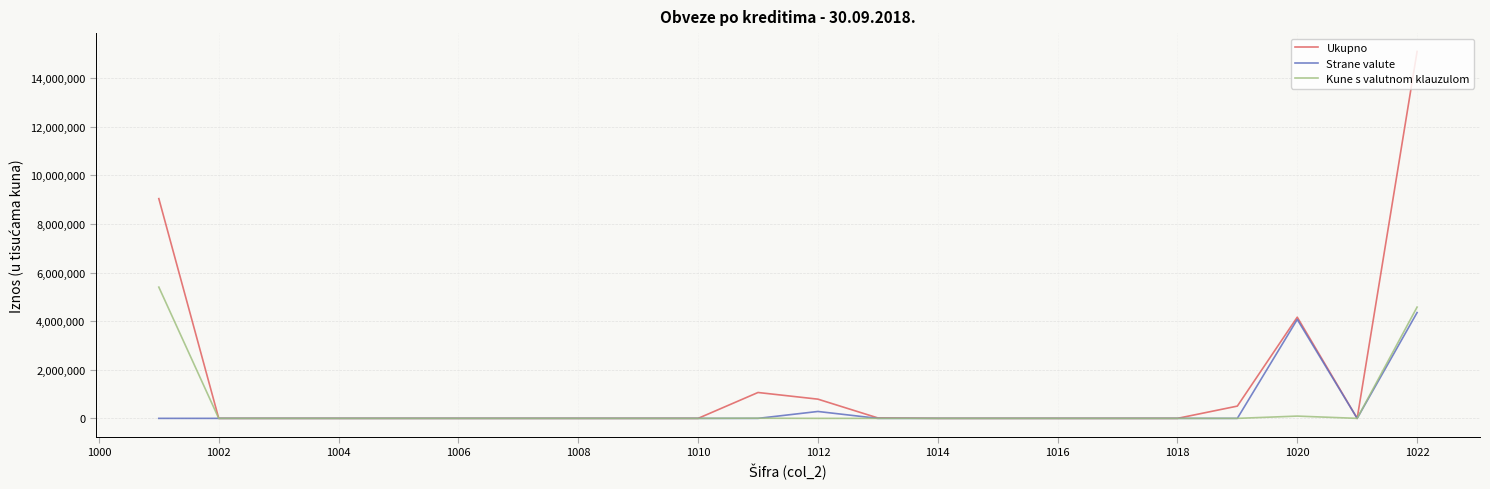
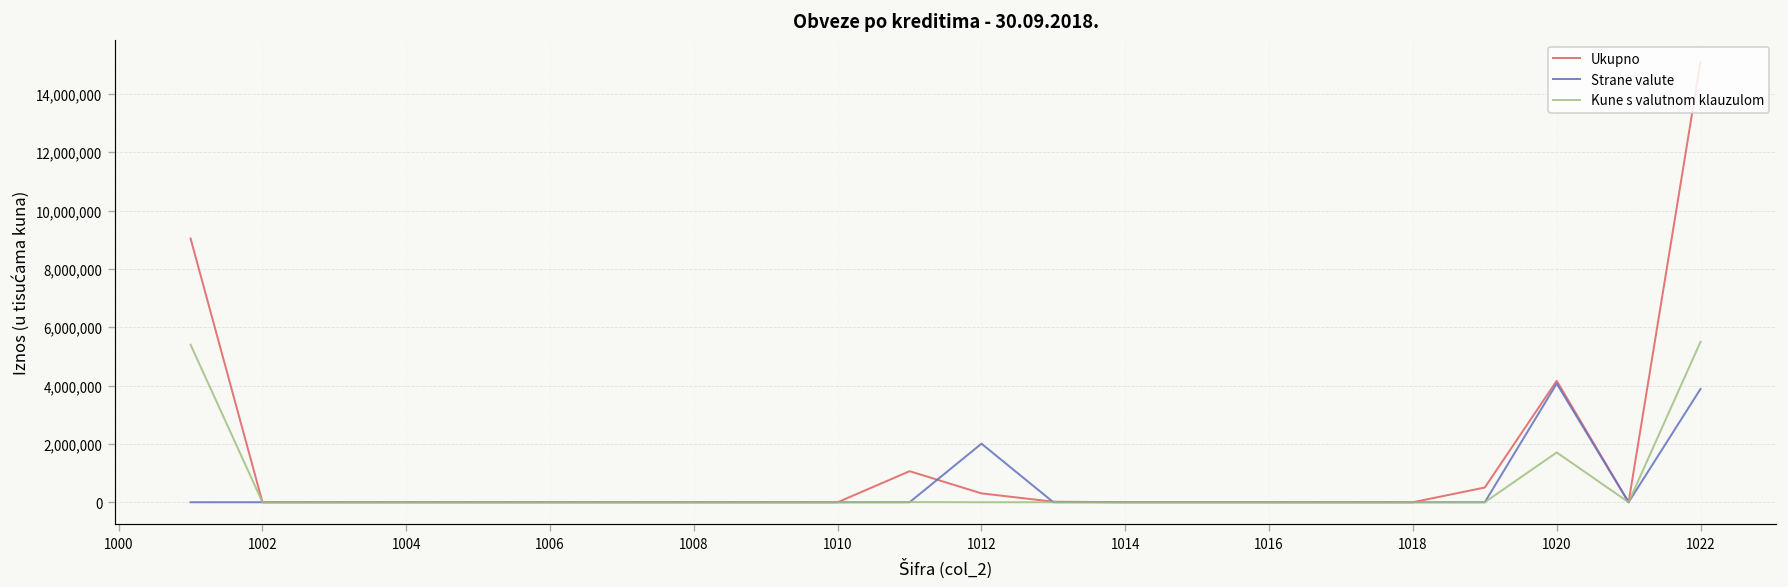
Ukupno, 1012: 800,000 -> 300,000
Strane valute, 1012: 300,000 -> 2,000,000
Kune s valutnom klauzulom, 1020: 100,000 -> 1,700,000
Strane valute, 1022: 4,400,000 -> 3,900,000
Kune s valutnom klauzulom, 1022: 4,600,000 -> 5,500,000
